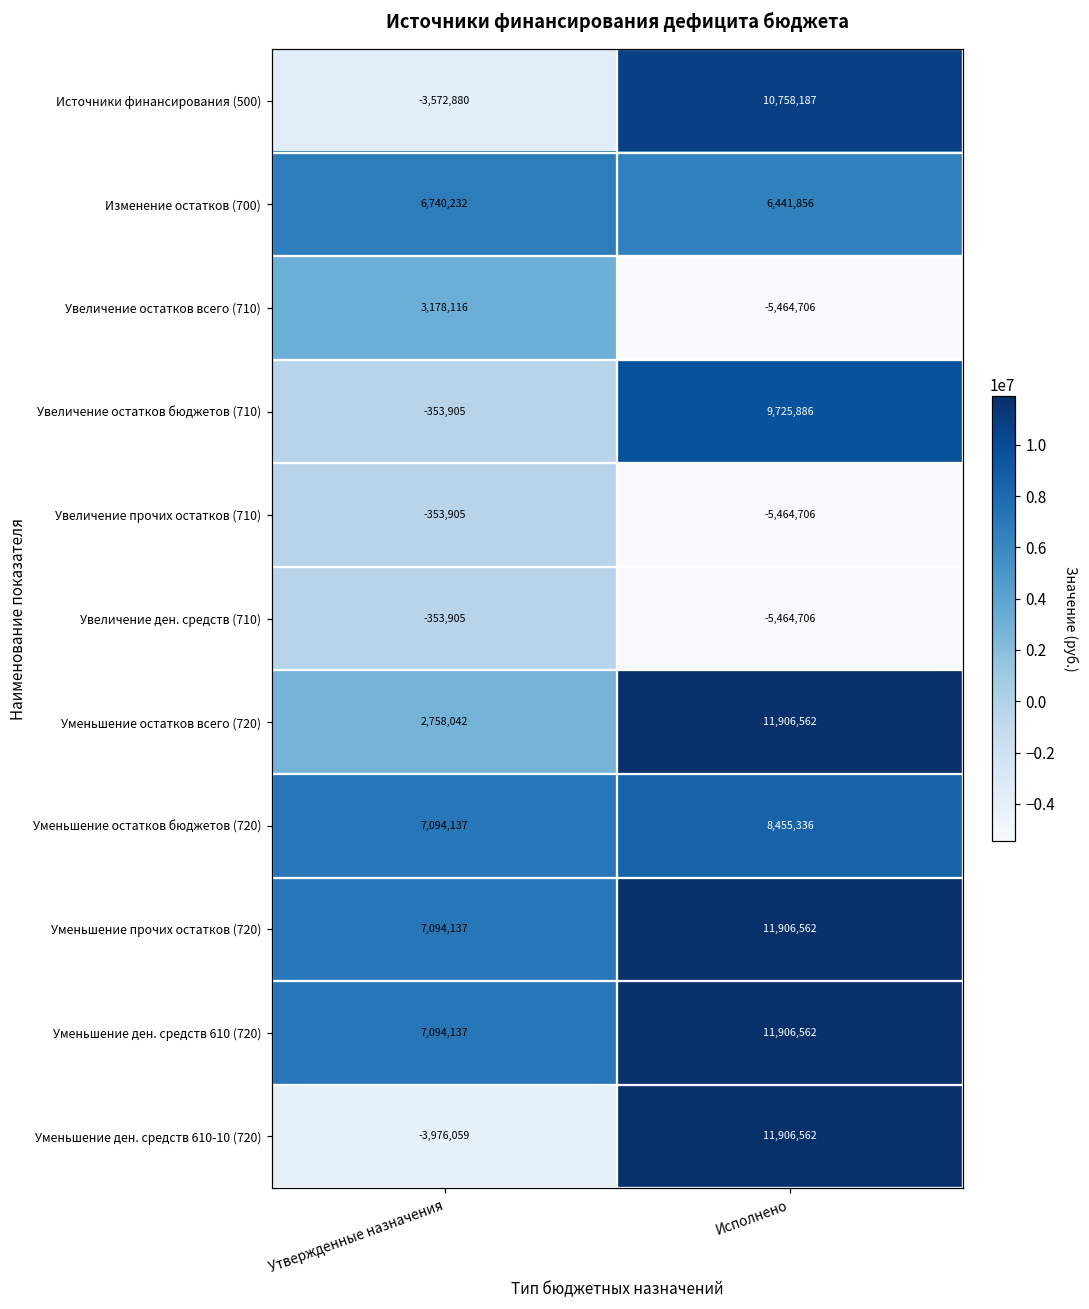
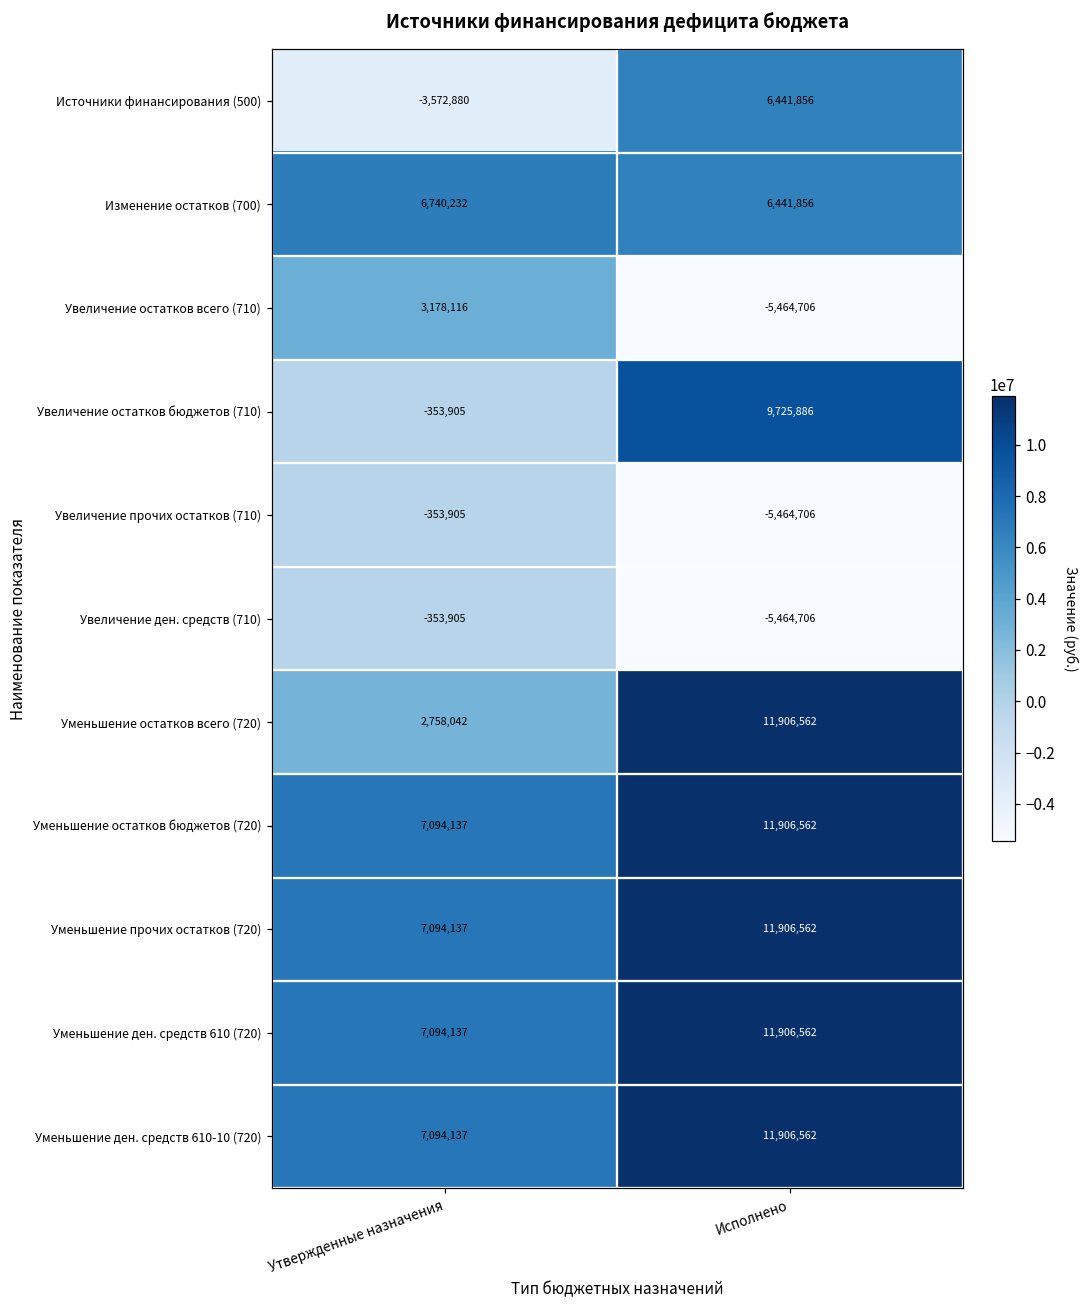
Источники финансирования (500), Исполнено: 10,758,187 -> 6,441,856
Уменьшение остатков бюджетов (720), Исполнено: 8,455,336 -> 11,906,562
Уменьшение ден. средств 610-10 (720), Утвержденные назначения: -3,976,059 -> 7,094,137
